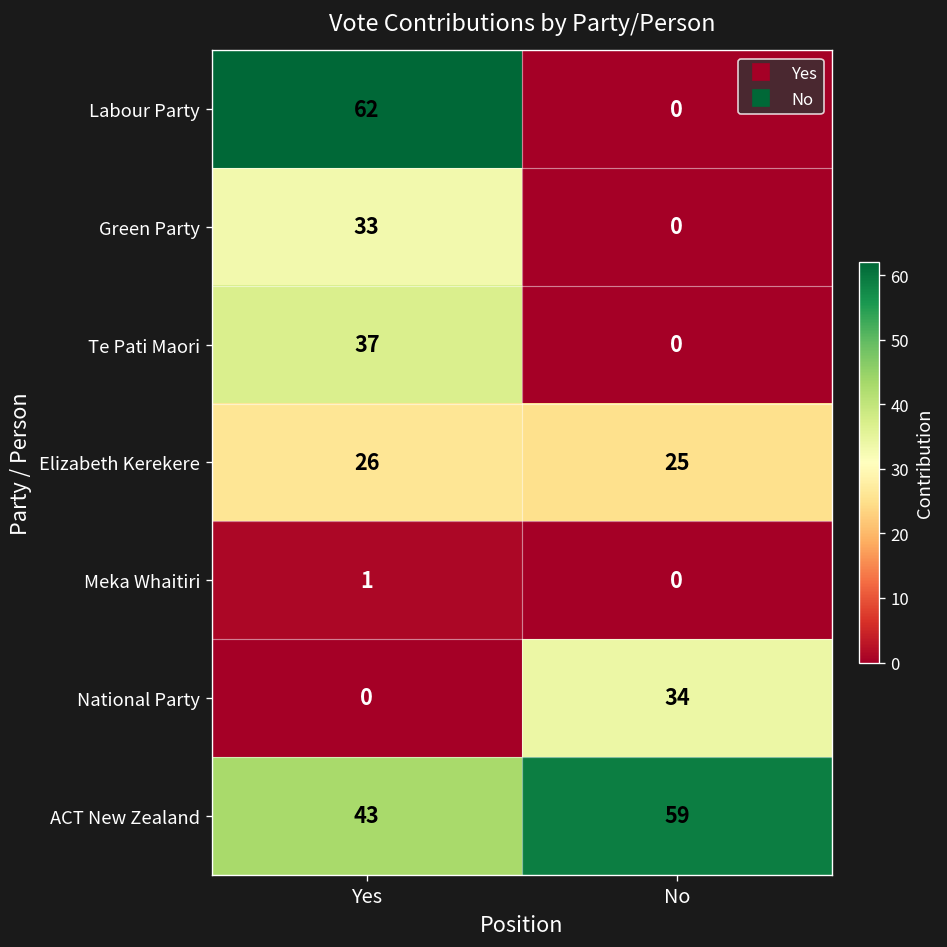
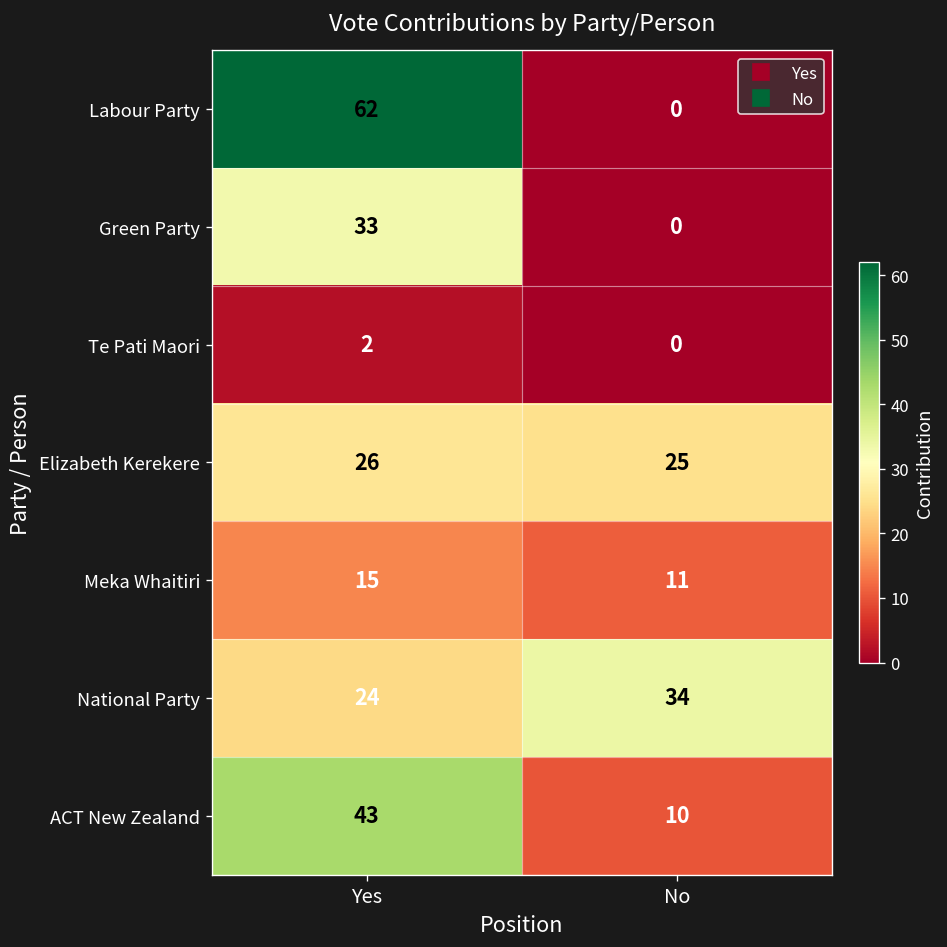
Te Pati Maori, Yes: 37 -> 2
Meka Whaitiri, Yes: 1 -> 15
Meka Whaitiri, No: 0 -> 11
National Party, Yes: 0 -> 24
ACT New Zealand, No: 59 -> 10
